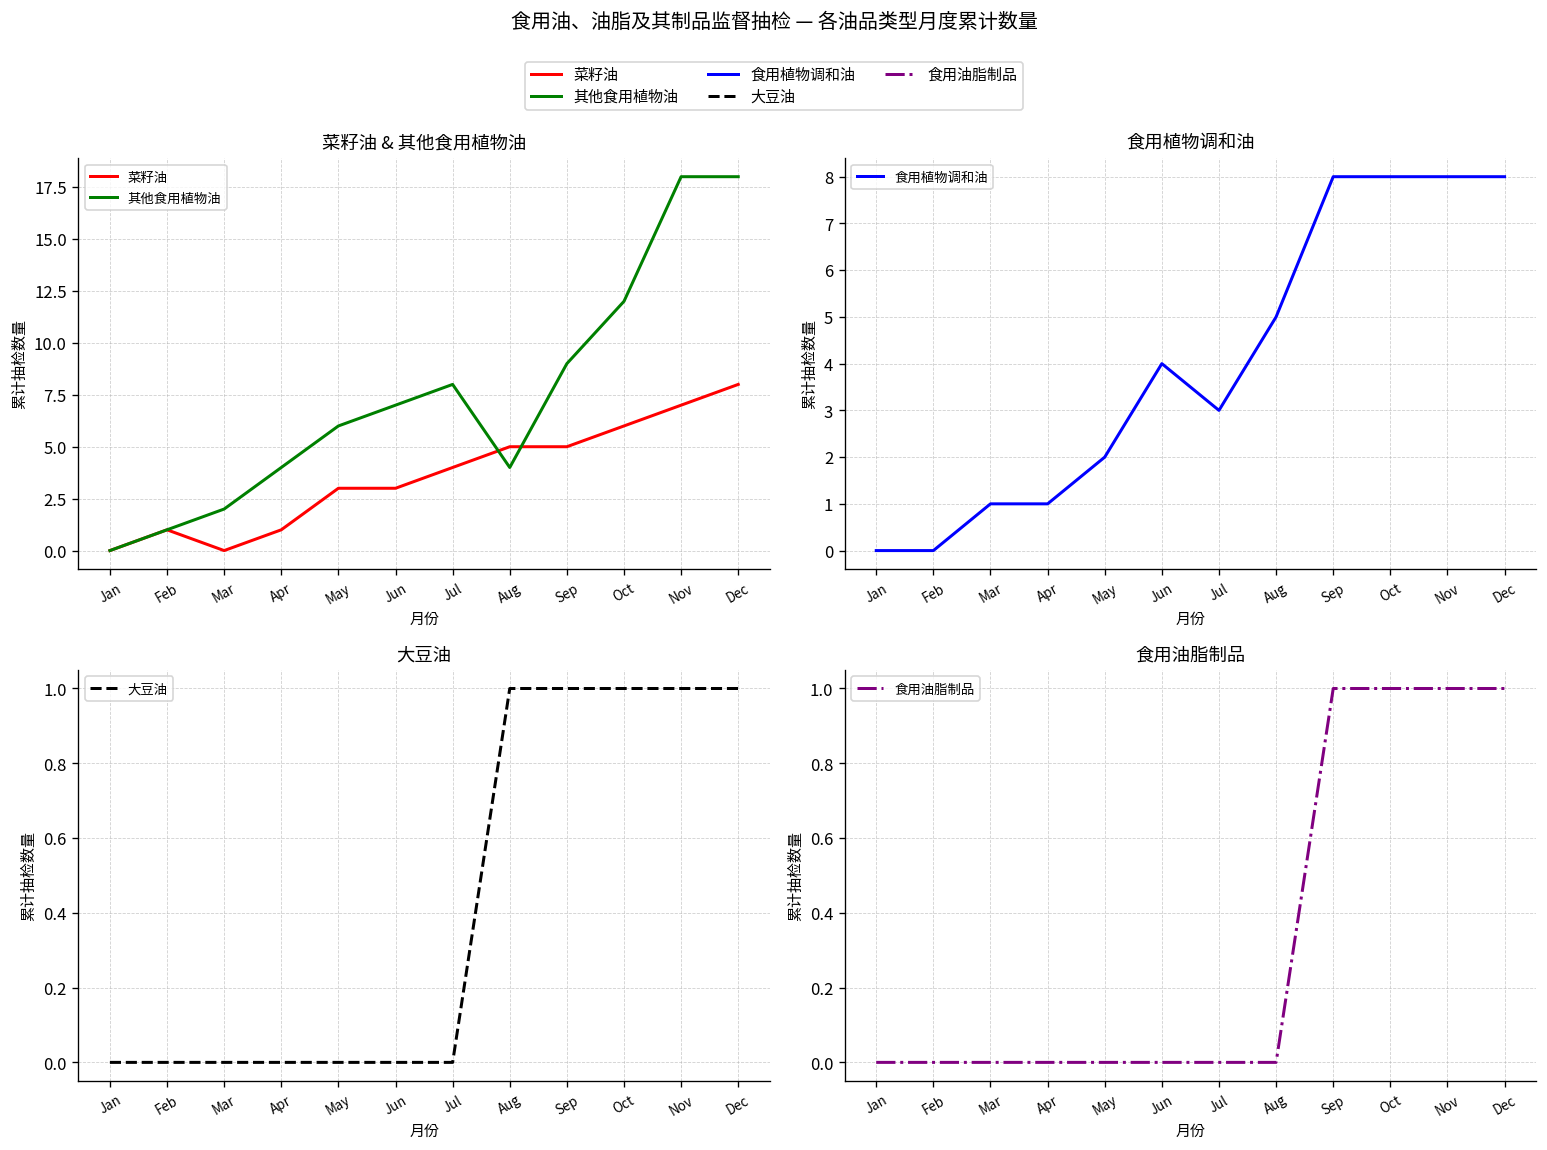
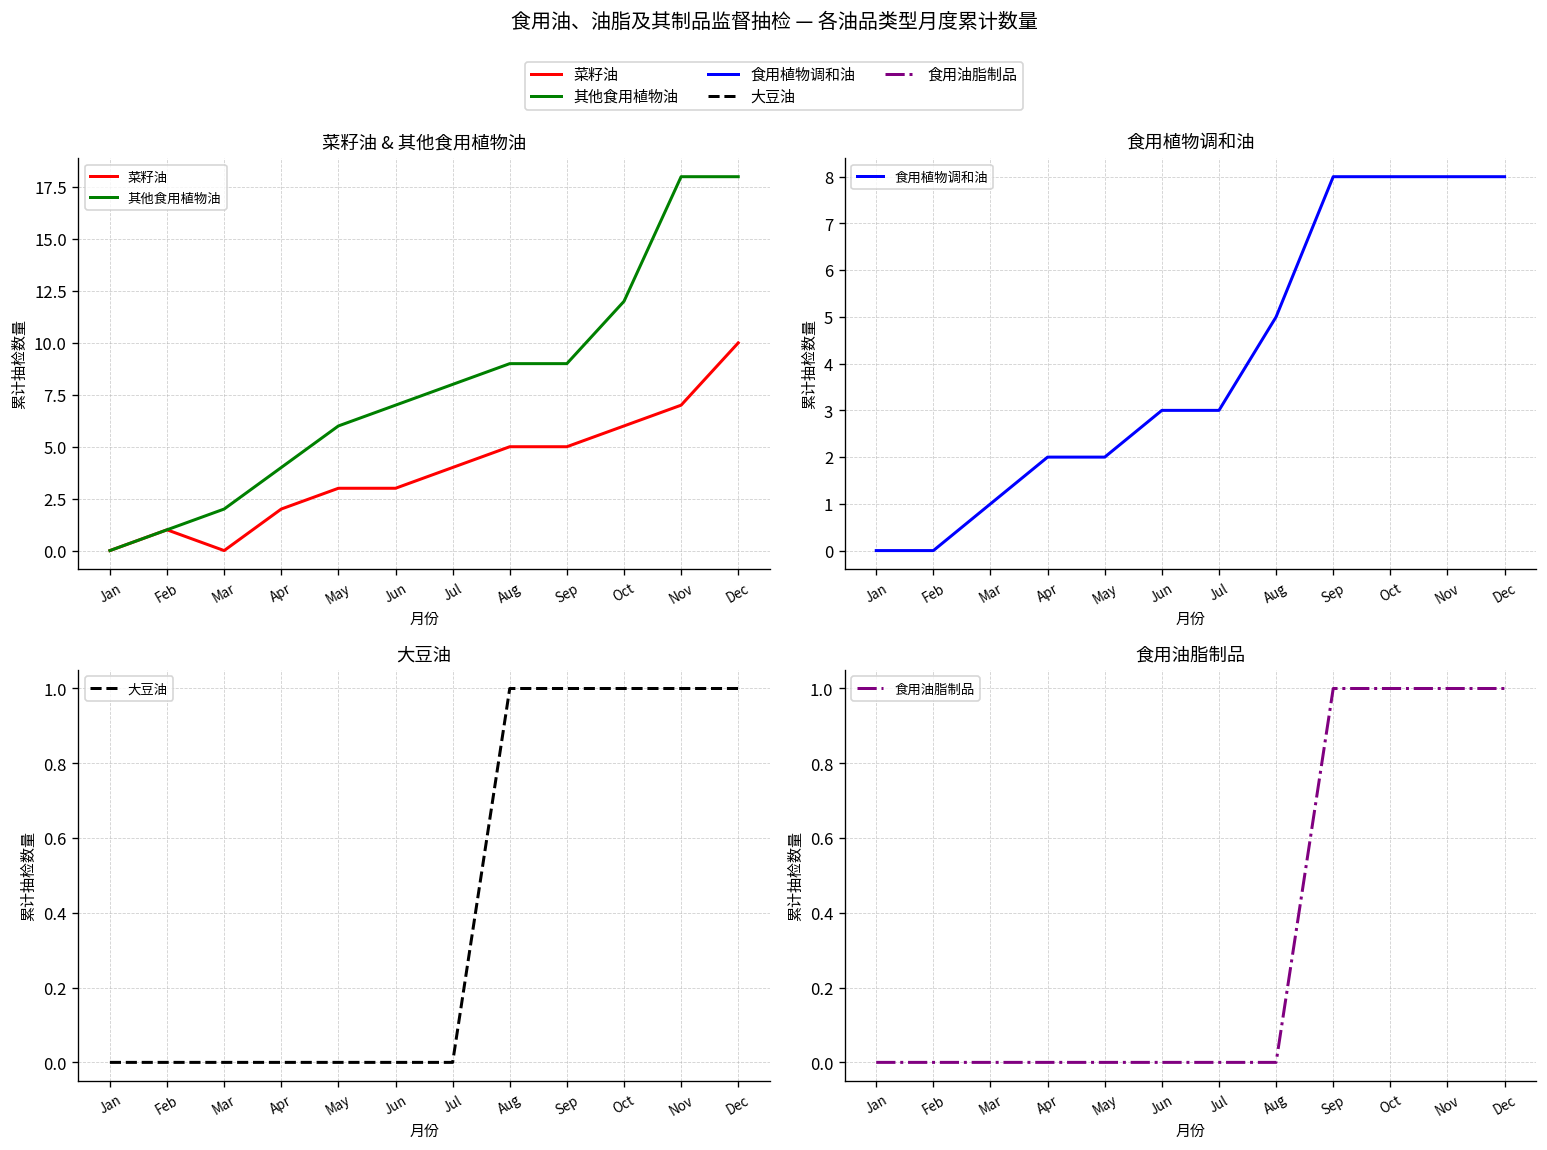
菜籽油 & 其他食用植物油, 菜籽油, Apr: 1 -> 2
菜籽油 & 其他食用植物油, 其他食用植物油, Aug: 4 -> 9
菜籽油 & 其他食用植物油, 菜籽油, Dec: 8 -> 10
食用植物调和油, Apr: 1 -> 2
食用植物调和油, Jun: 4 -> 3
